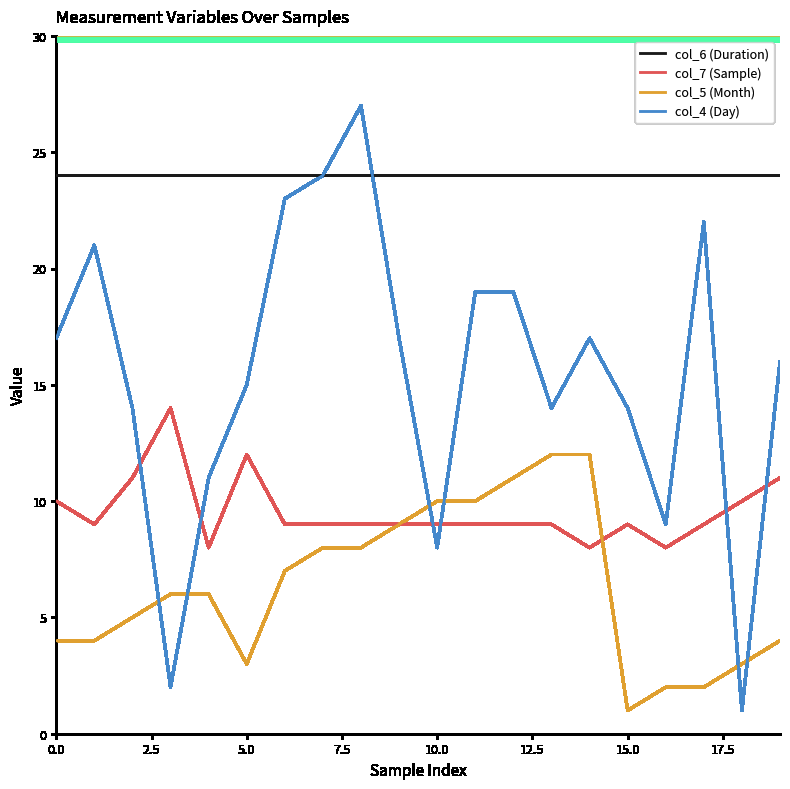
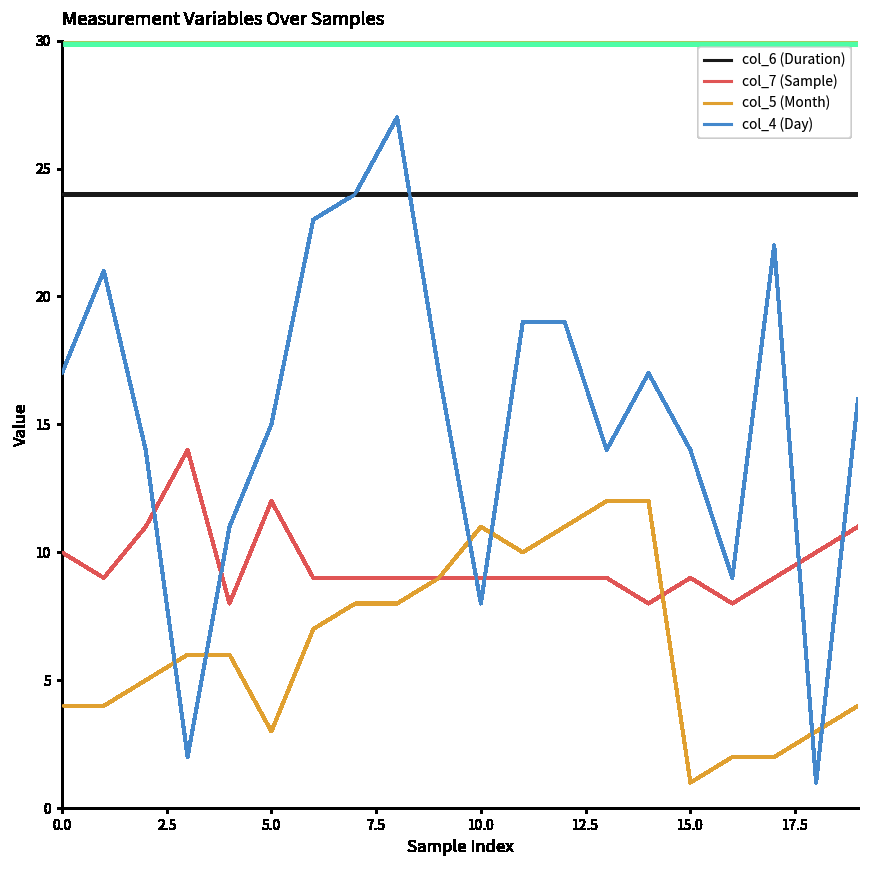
col_5 (Month), 10.0: 10 -> 11
